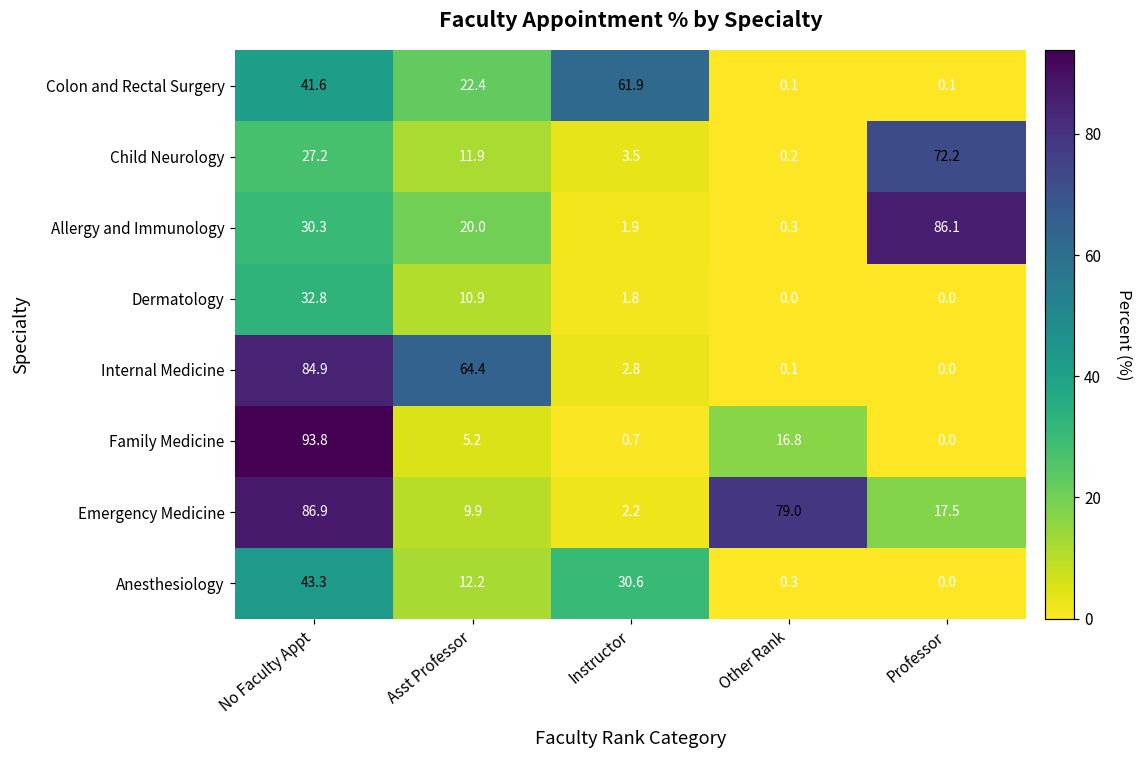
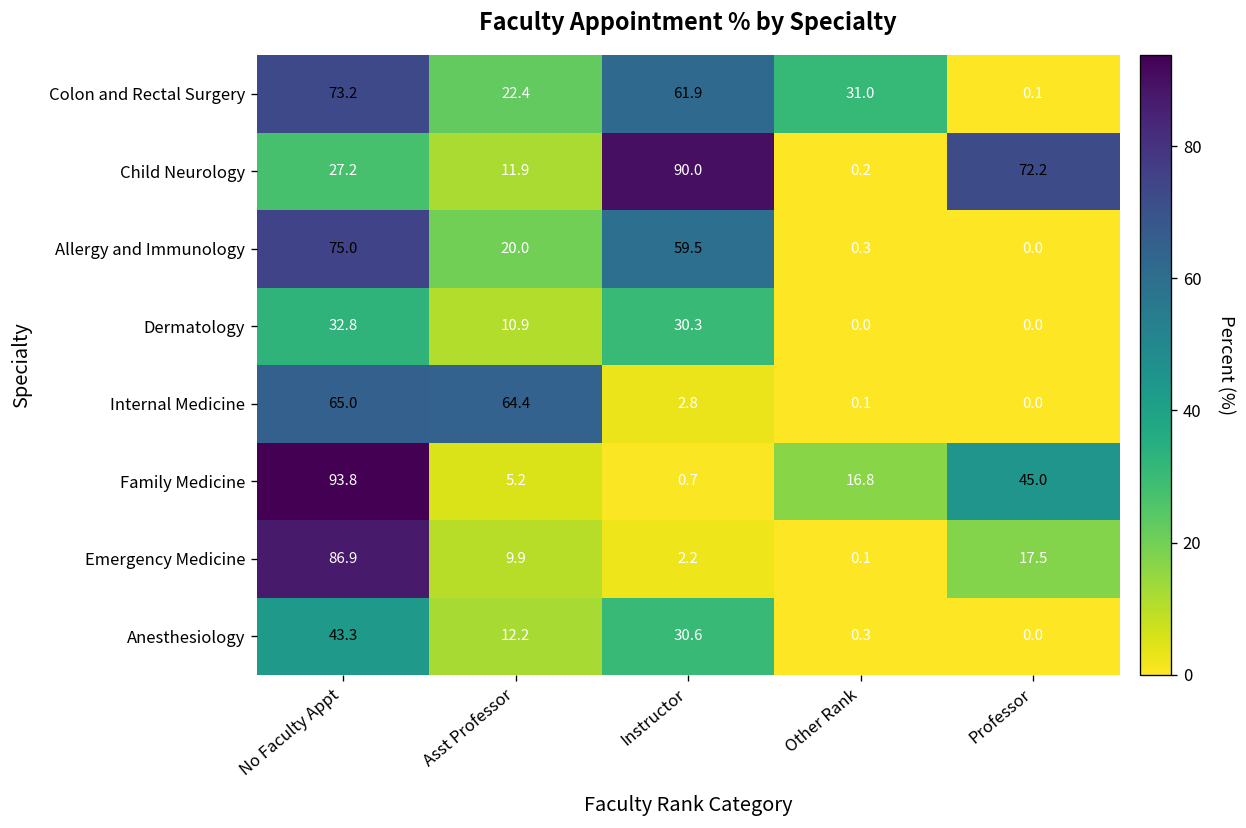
Colon and Rectal Surgery, No Faculty Appt: 41.6 -> 73.2
Colon and Rectal Surgery, Other Rank: 0.1 -> 31.0
Child Neurology, Instructor: 3.5 -> 90.0
Allergy and Immunology, No Faculty Appt: 30.3 -> 75.0
Allergy and Immunology, Instructor: 1.9 -> 59.5
Allergy and Immunology, Professor: 86.1 -> 0.0
Dermatology, Instructor: 1.8 -> 30.3
Internal Medicine, No Faculty Appt: 84.9 -> 65.0
Family Medicine, Professor: 0.0 -> 45.0
Emergency Medicine, Other Rank: 79.0 -> 0.1
